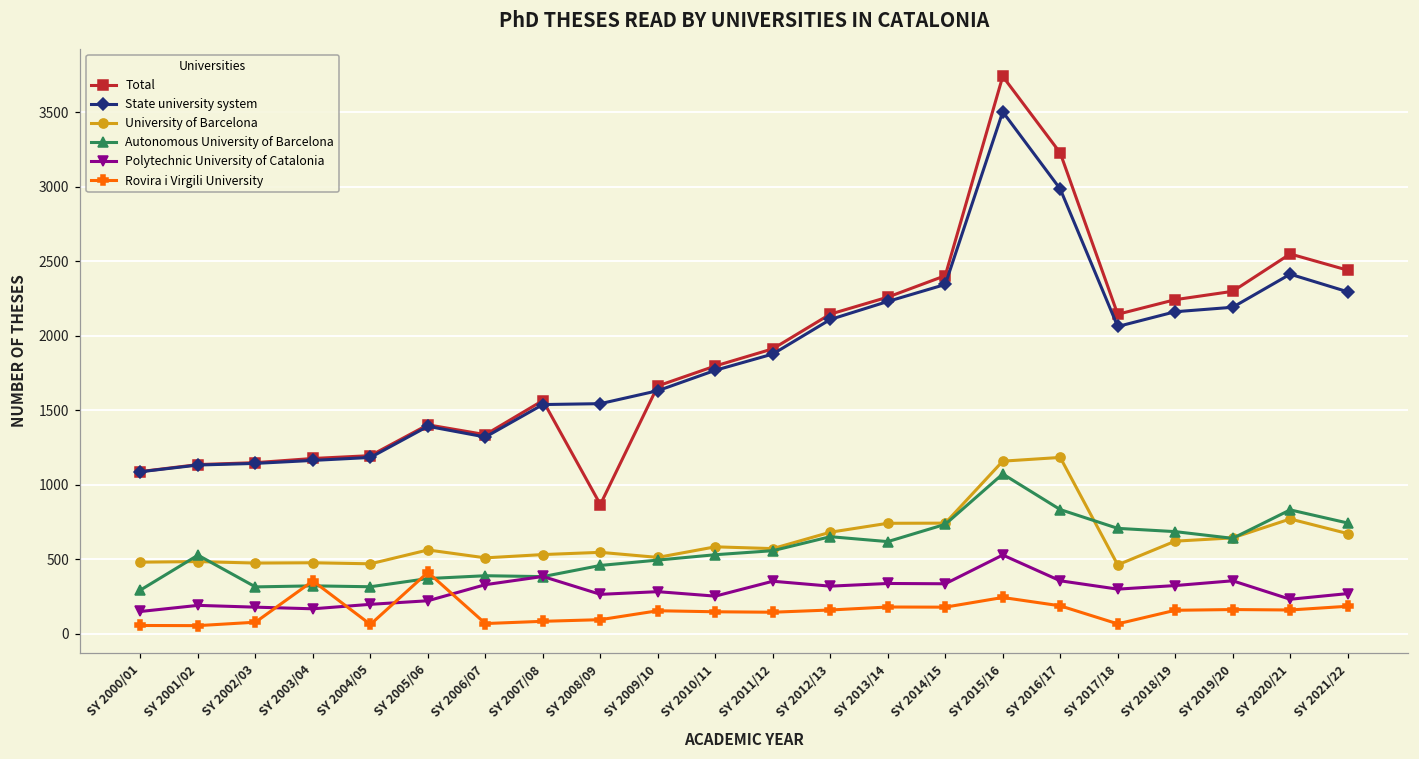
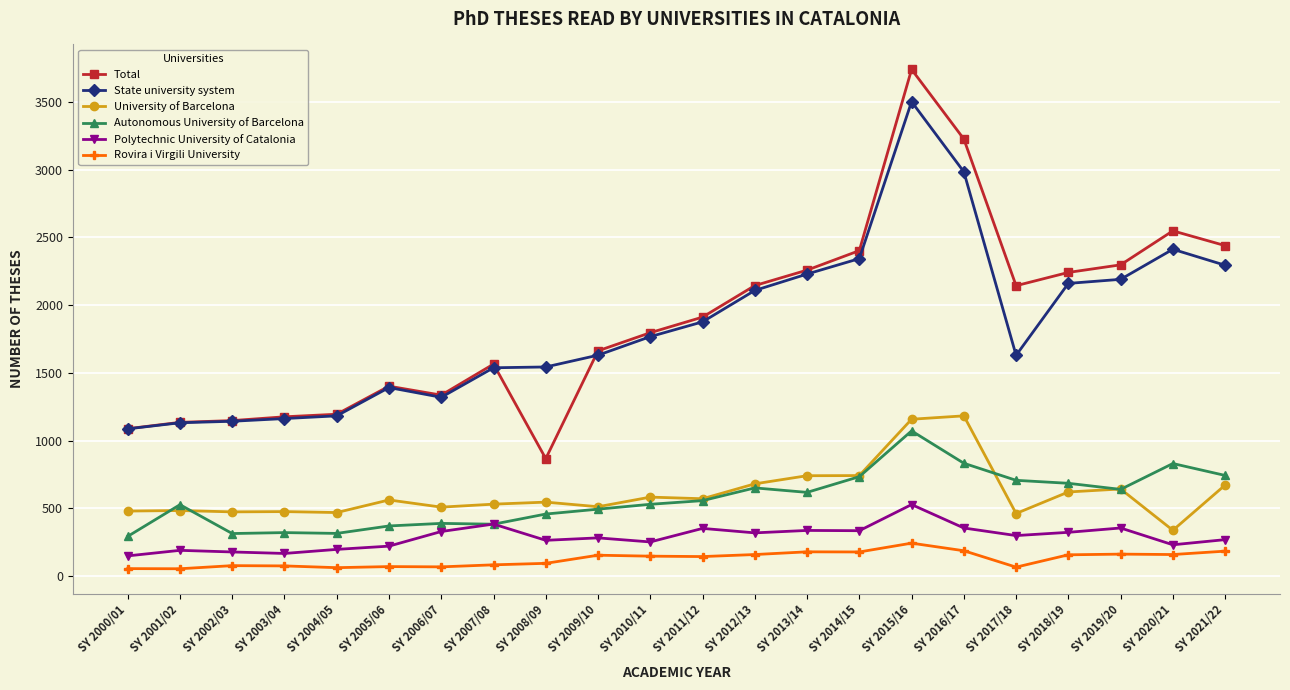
Rovira i Virgili University, SY 2003/04: 350 -> 80
Rovira i Virgili University, SY 2005/06: 410 -> 70
State university system, SY 2017/18: 2060 -> 1630
University of Barcelona, SY 2020/21: 770 -> 340
